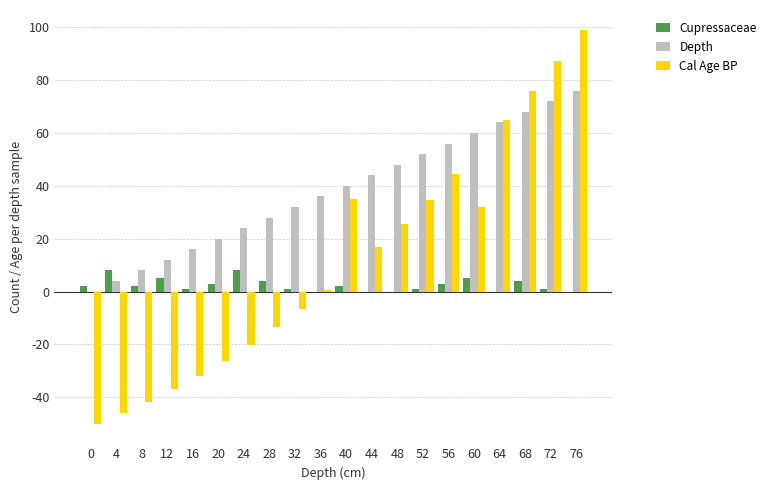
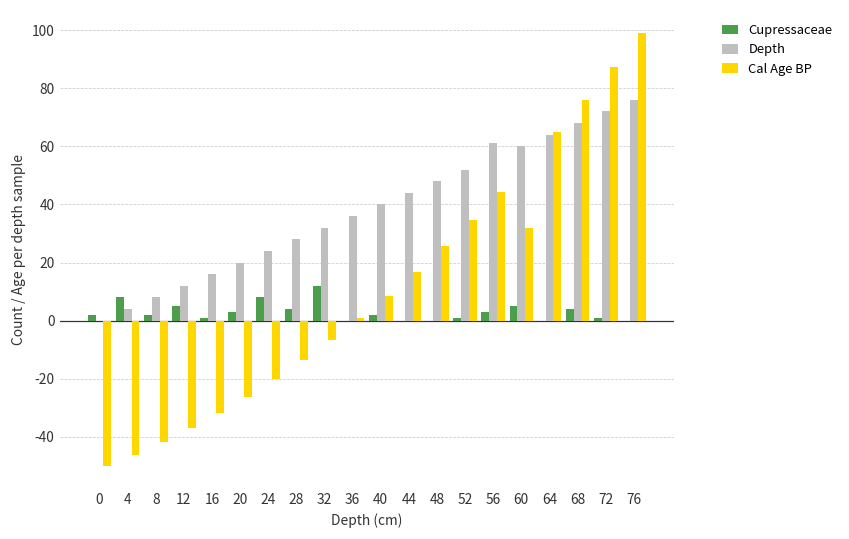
Cupressaceae, 32: 1 -> 12
Cal Age BP, 40: 35 -> 9
Depth, 56: 56 -> 61
